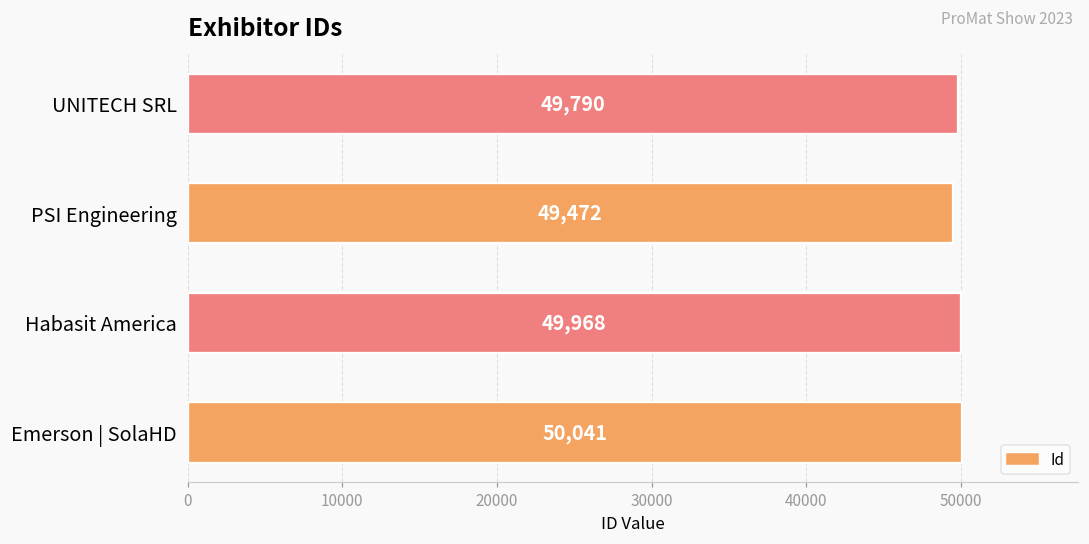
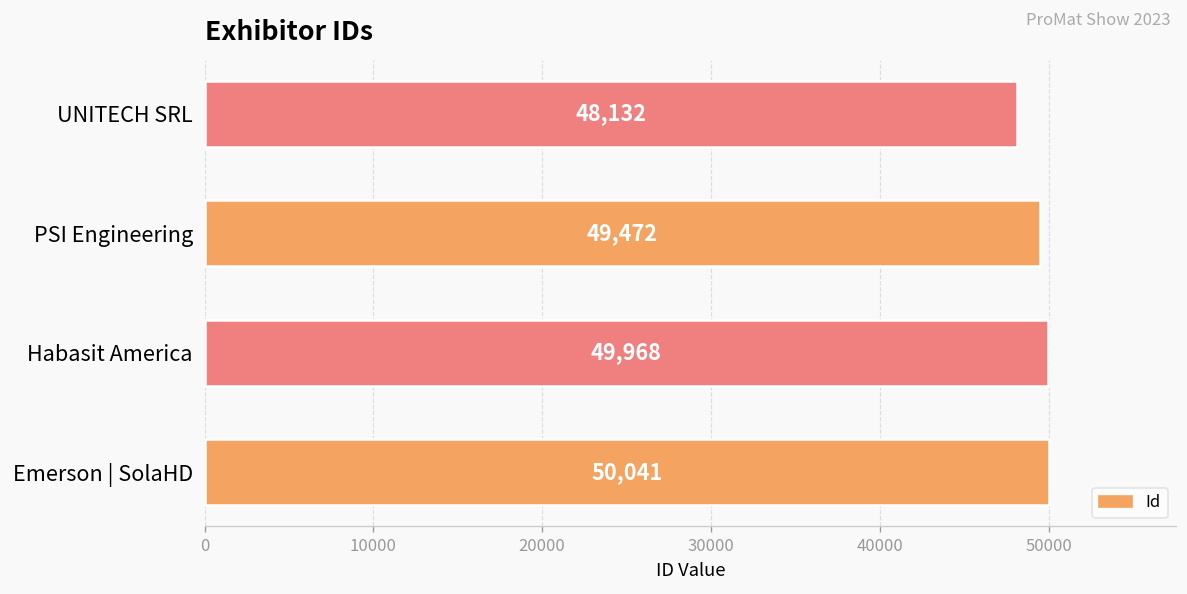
UNITECH SRL: 49,790 -> 48,132
